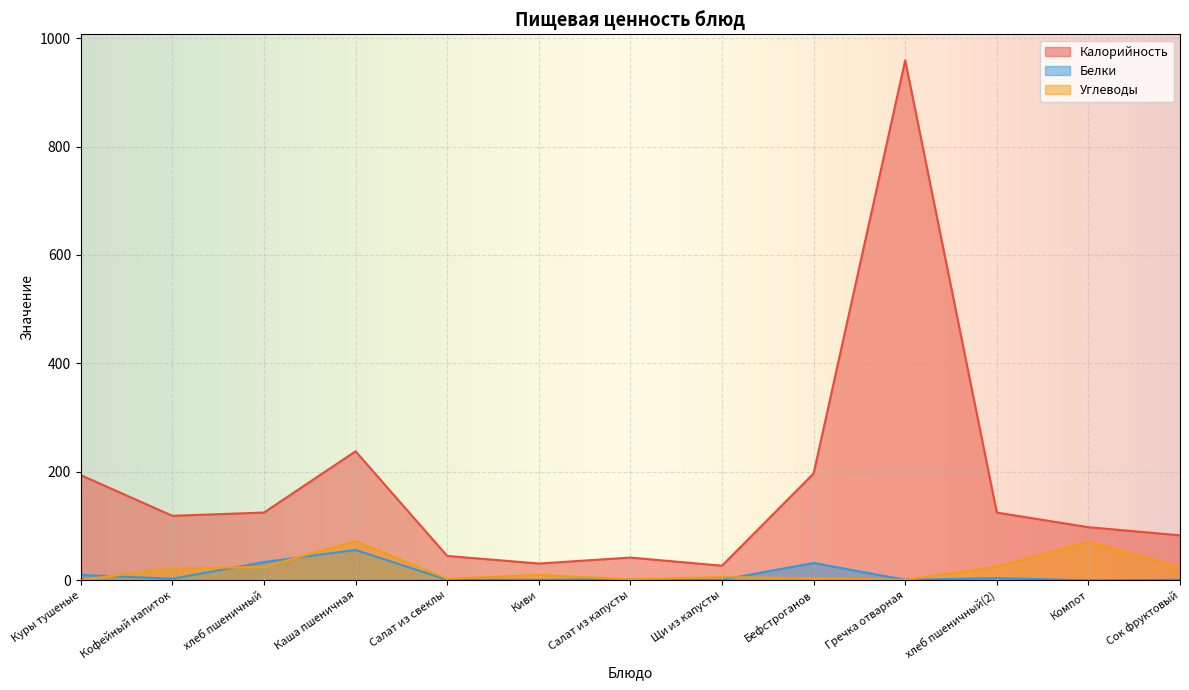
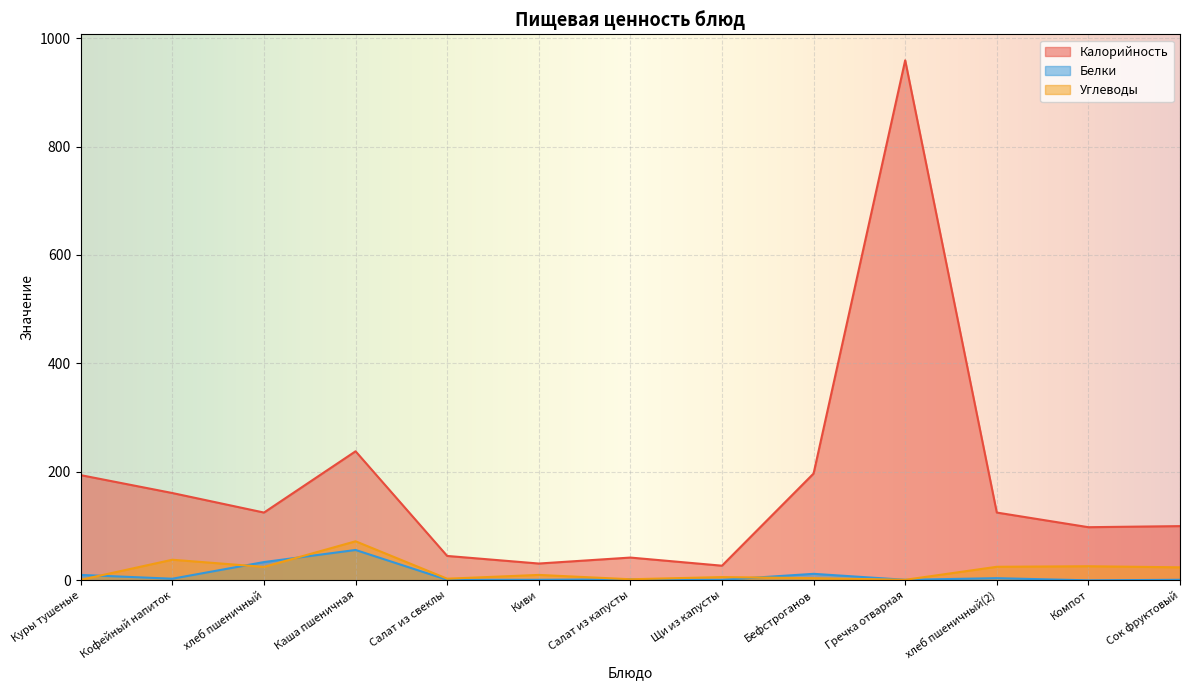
Калорийность, Кофейный напиток: 120 -> 160
Углеводы, Кофейный напиток: 20 -> 40
Белки, Бефстроганов: 30 -> 10
Углеводы, Компот: 70 -> 30
Калорийность, Сок фруктовый: 80 -> 100
